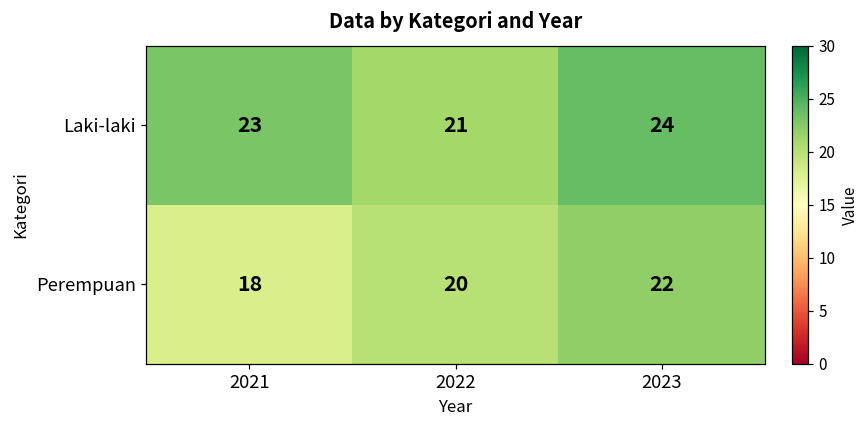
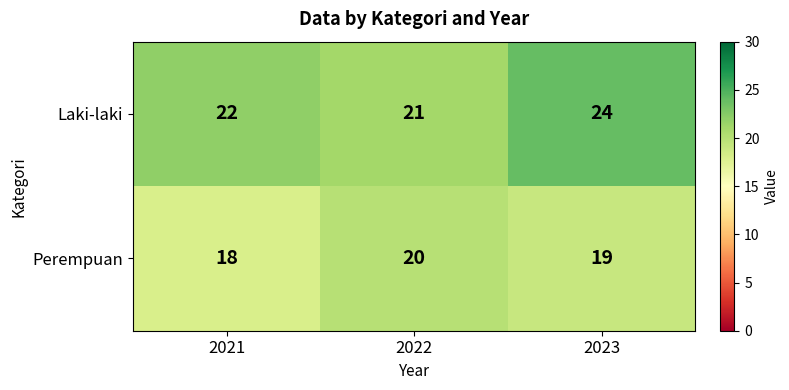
Laki-laki, 2021: 23 -> 22
Perempuan, 2023: 22 -> 19
